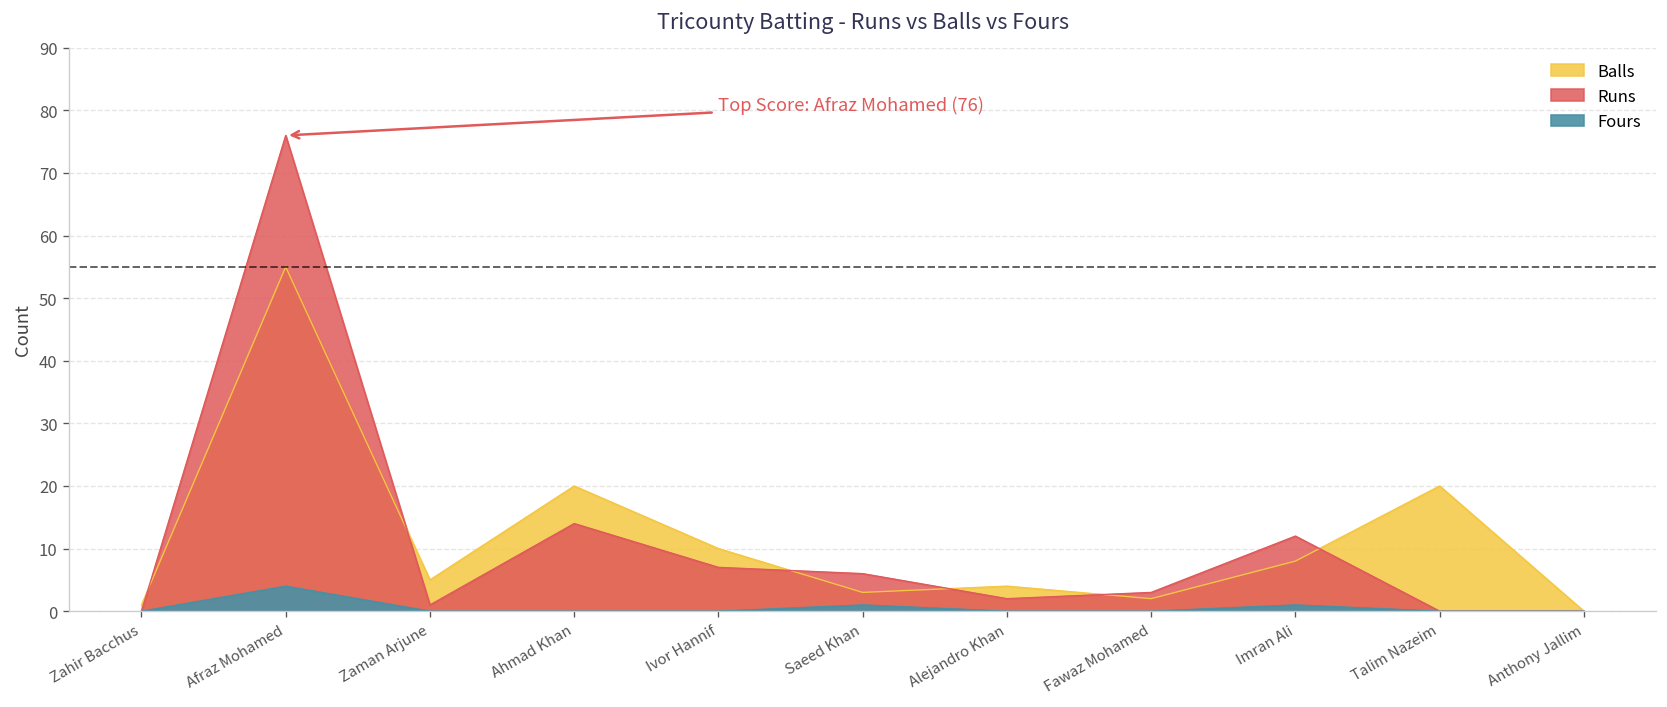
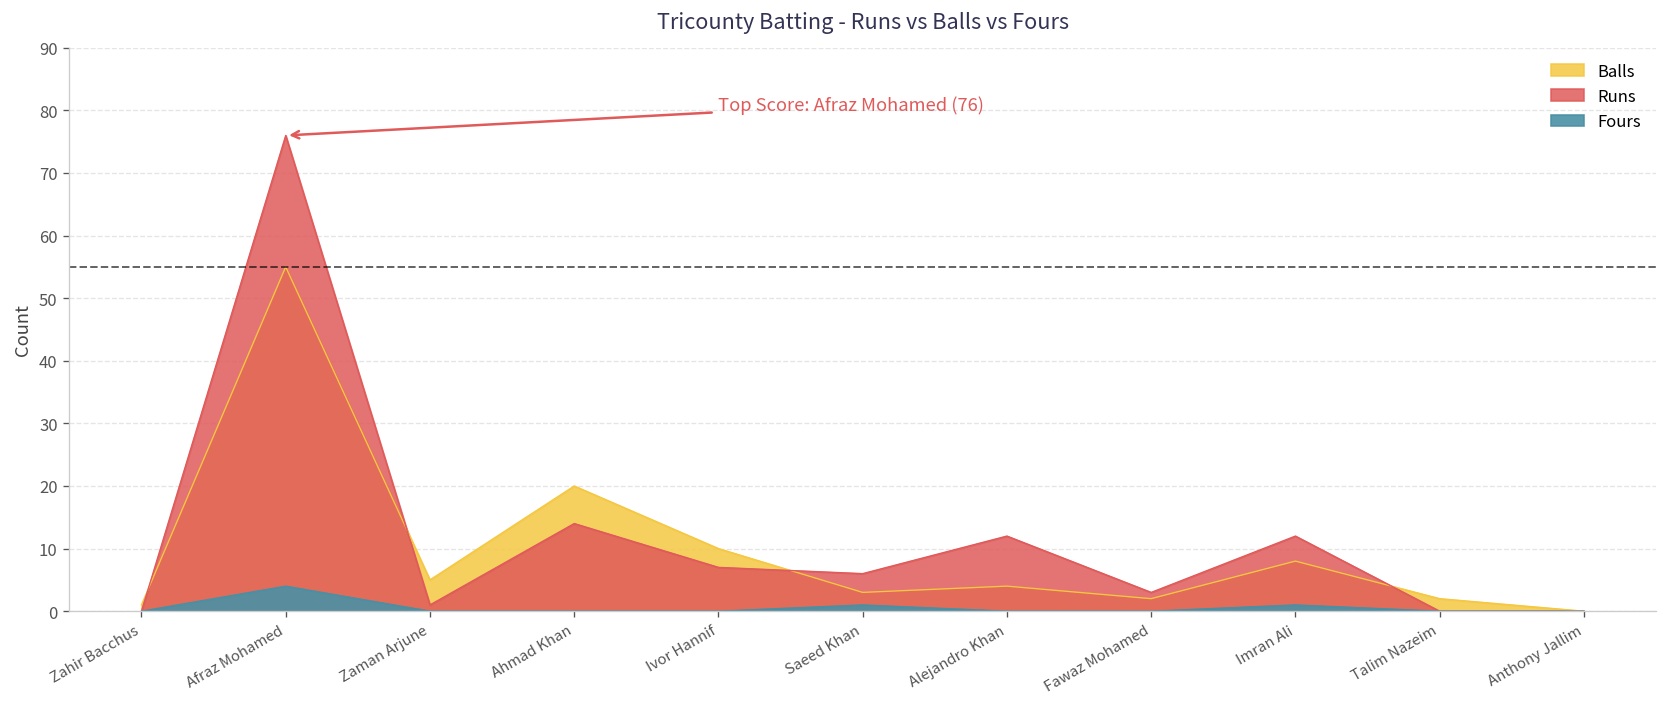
Runs, Alejandro Khan: 2 -> 12
Balls, Talim Nazeim: 20 -> 2
